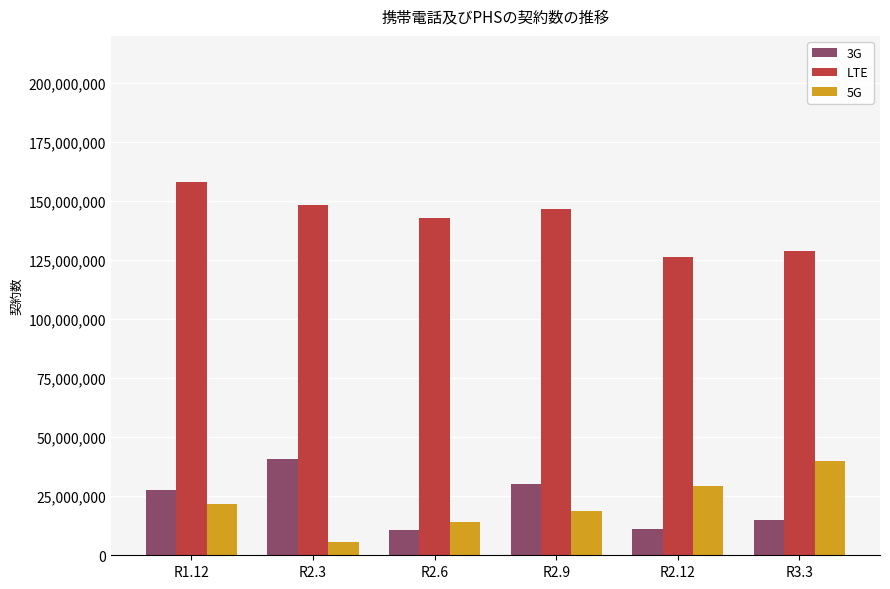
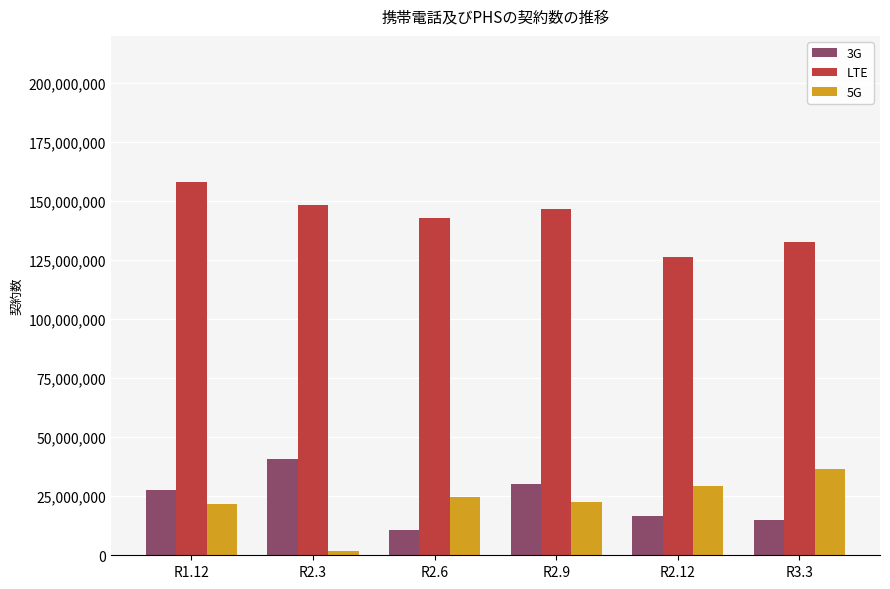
5G, R2.3: 5,000,000 -> 2,000,000
5G, R2.6: 14,000,000 -> 25,000,000
5G, R2.9: 19,000,000 -> 22,000,000
3G, R2.12: 11,000,000 -> 17,000,000
LTE, R3.3: 129,000,000 -> 133,000,000
5G, R3.3: 40,000,000 -> 36,000,000
